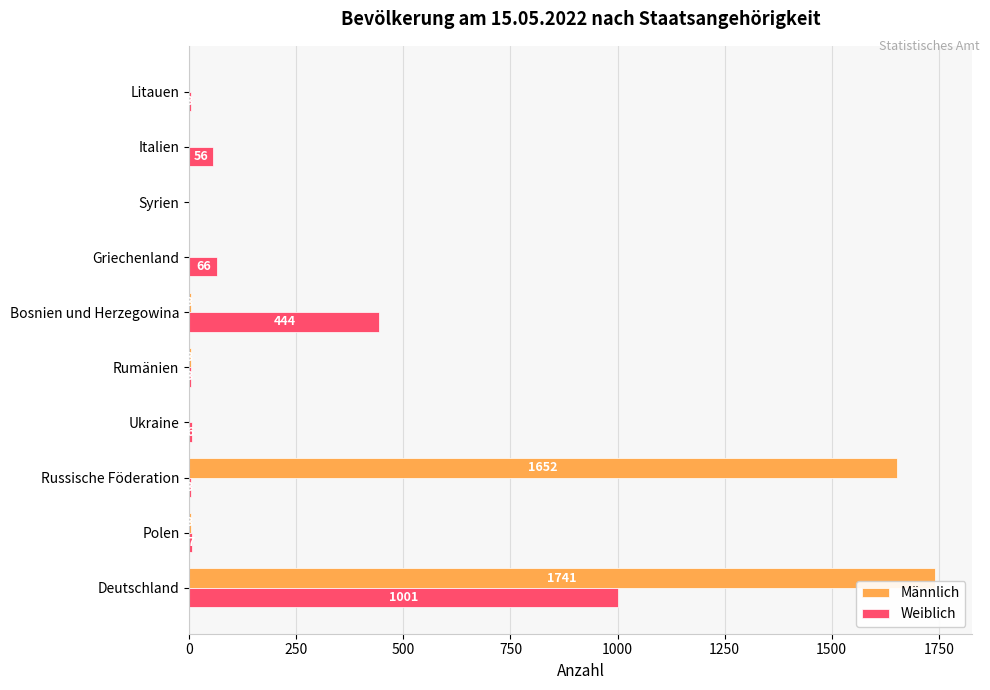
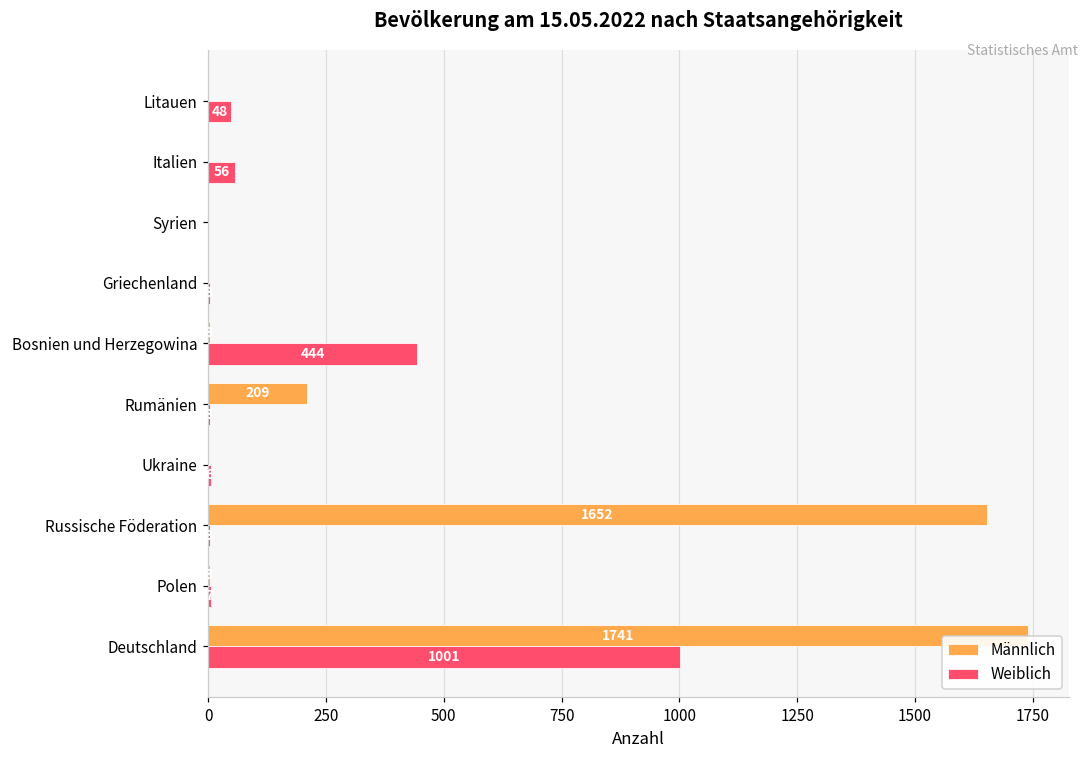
Weiblich, Litauen: 0 -> 50
Weiblich, Griechenland: 70 -> 0
Männlich, Rumänien: 0 -> 210
